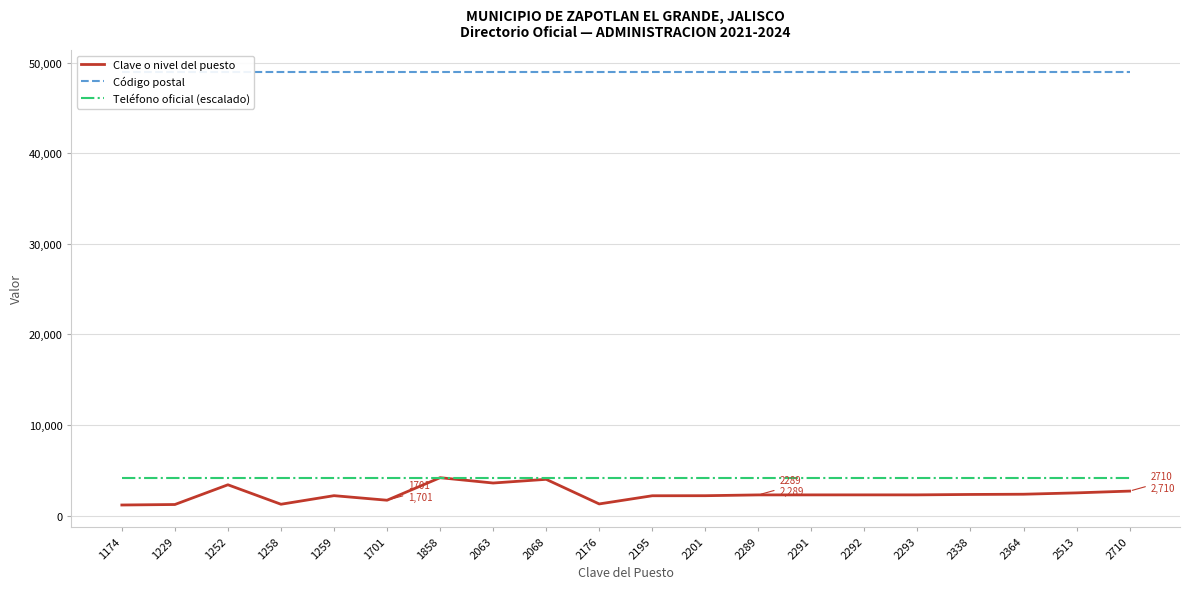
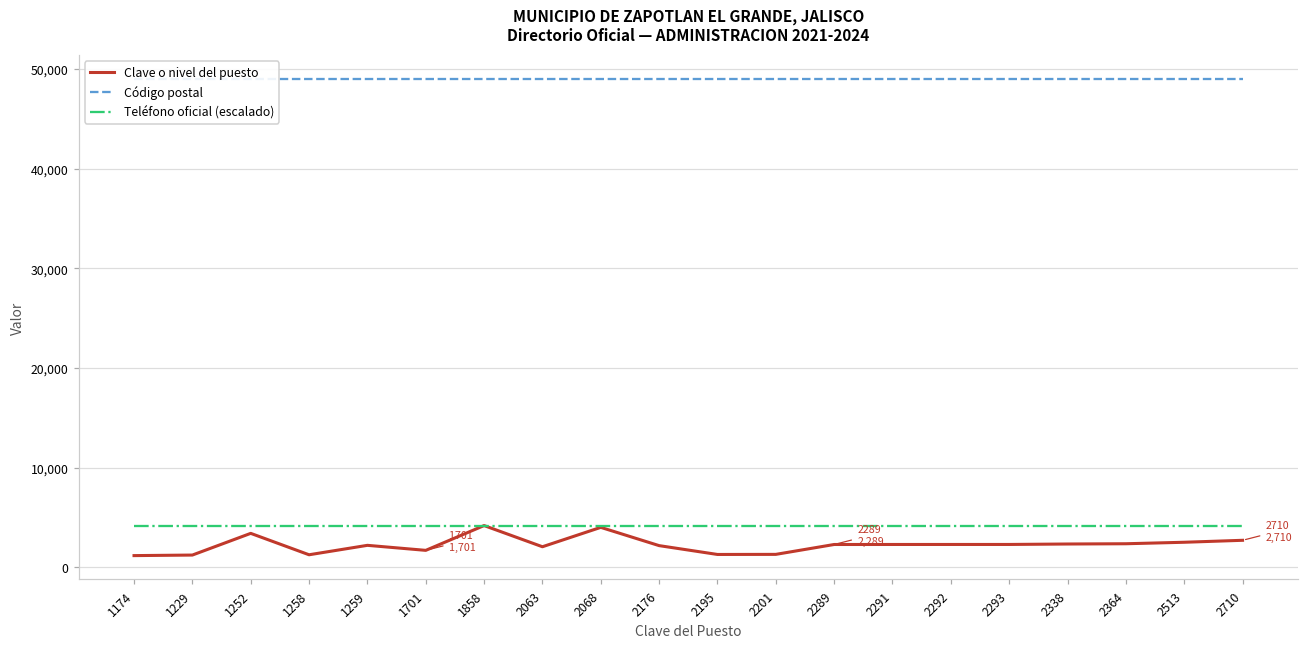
Clave o nivel del puesto, 2063: 4,000 -> 2,000
Clave o nivel del puesto, 2176: 1,000 -> 2,000
Clave o nivel del puesto, 2195: 2,000 -> 1,000
Clave o nivel del puesto, 2201: 2,000 -> 1,000
